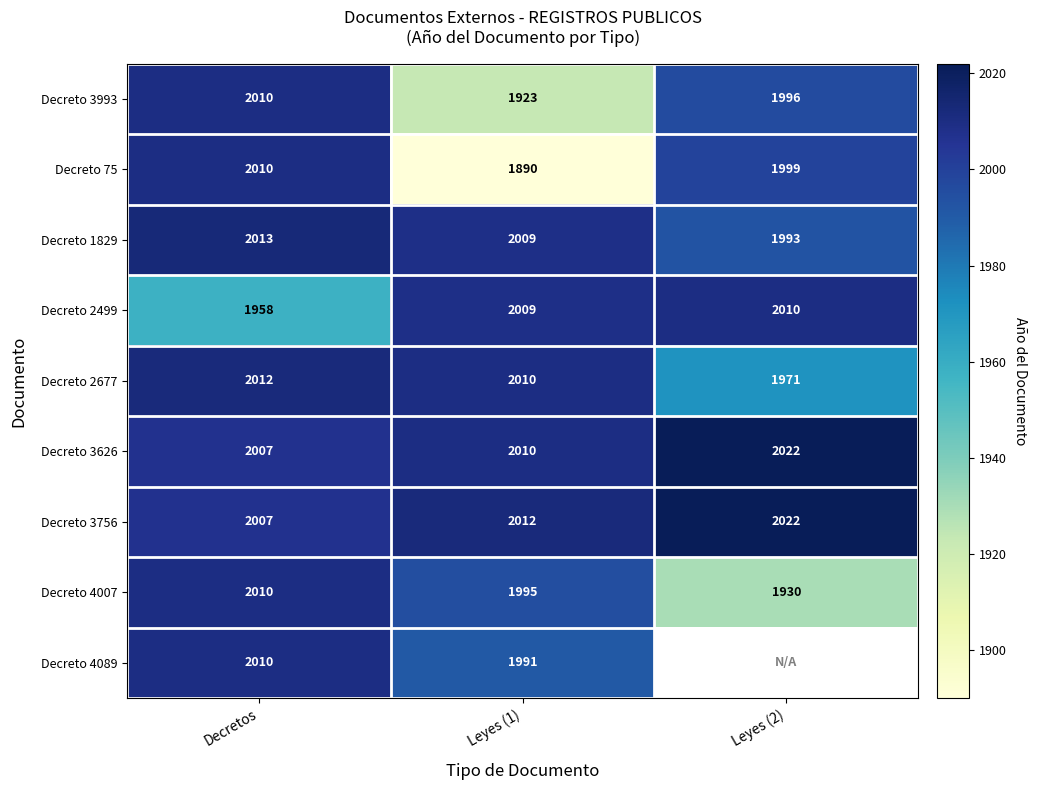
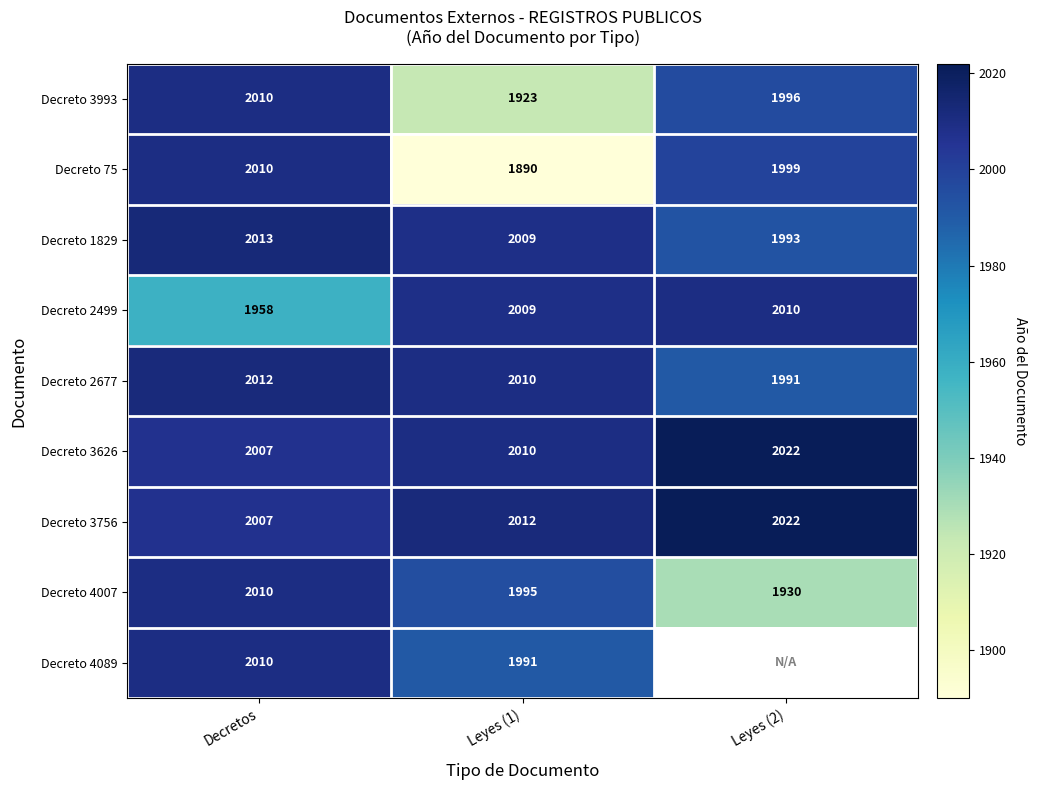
Decreto 2677, Leyes (2): 1971 -> 1991
